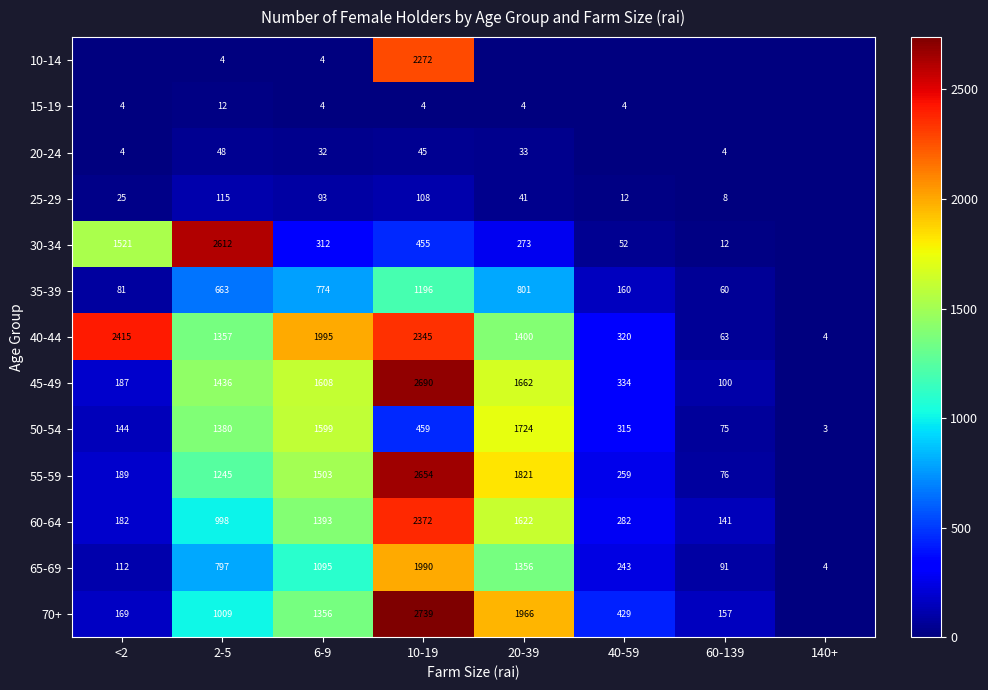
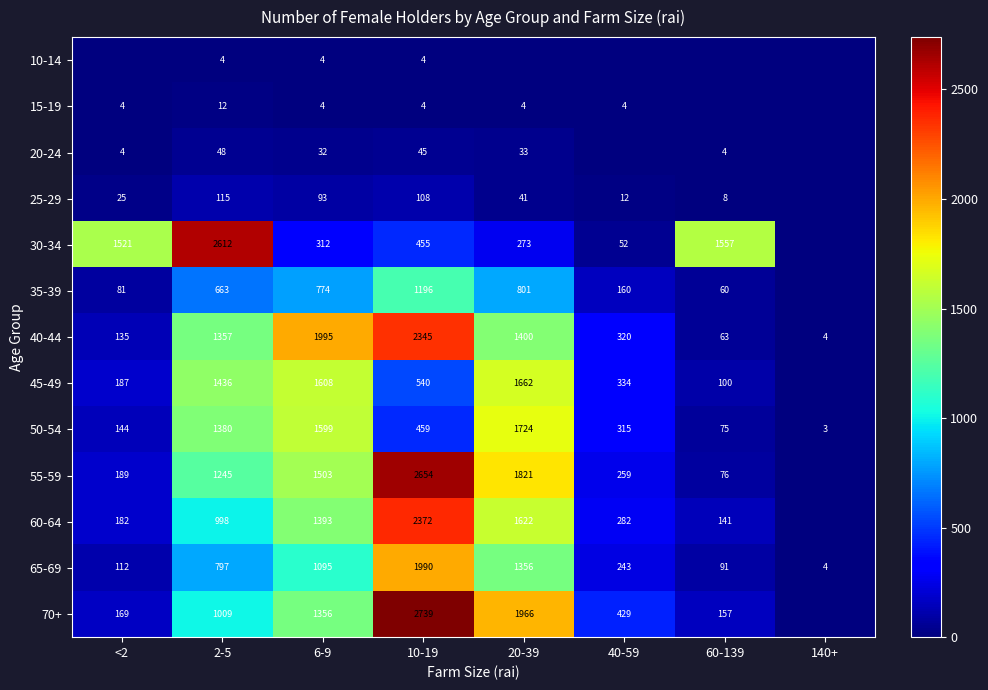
10-14, 10-19: 2272 -> 4
30-34, 60-139: 12 -> 1557
40-44, <2: 2415 -> 135
45-49, 10-19: 2690 -> 540
